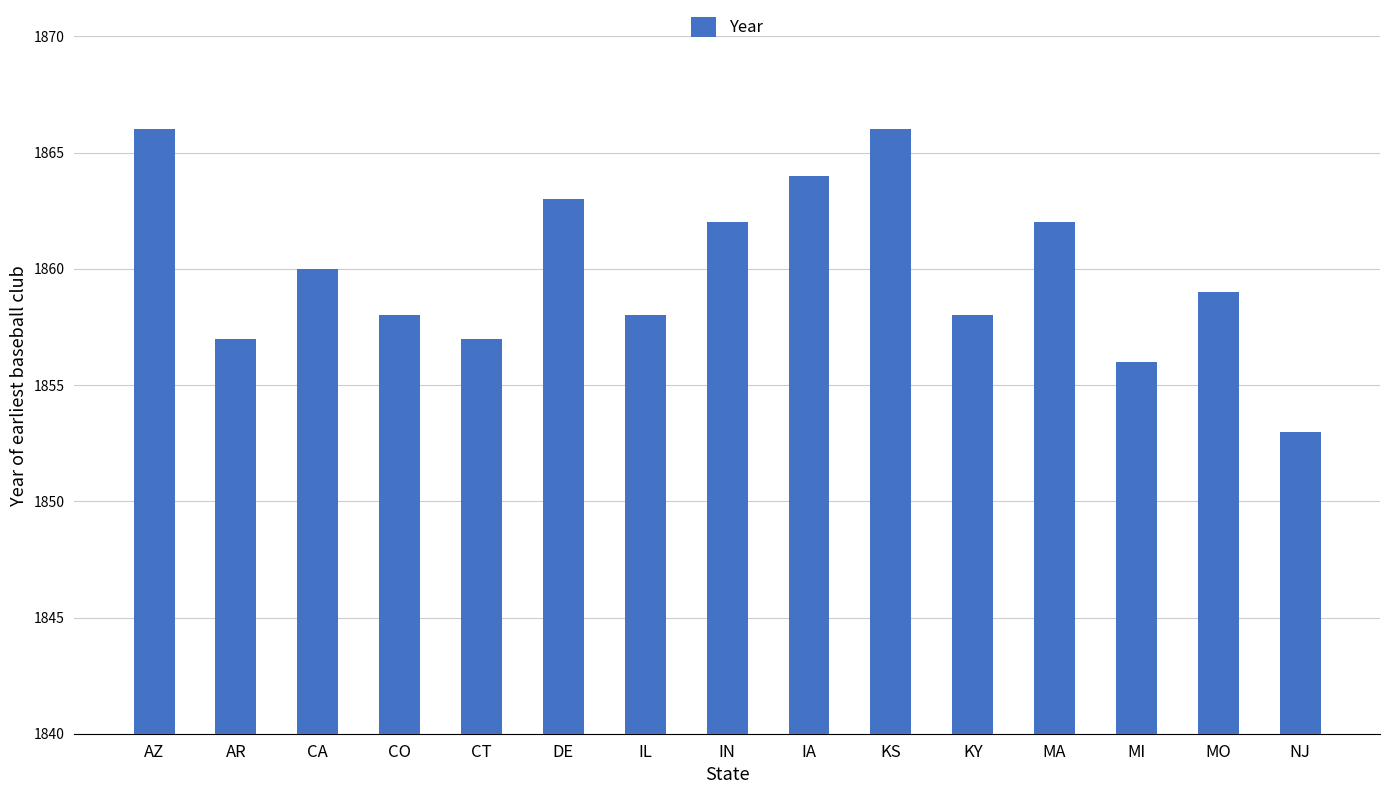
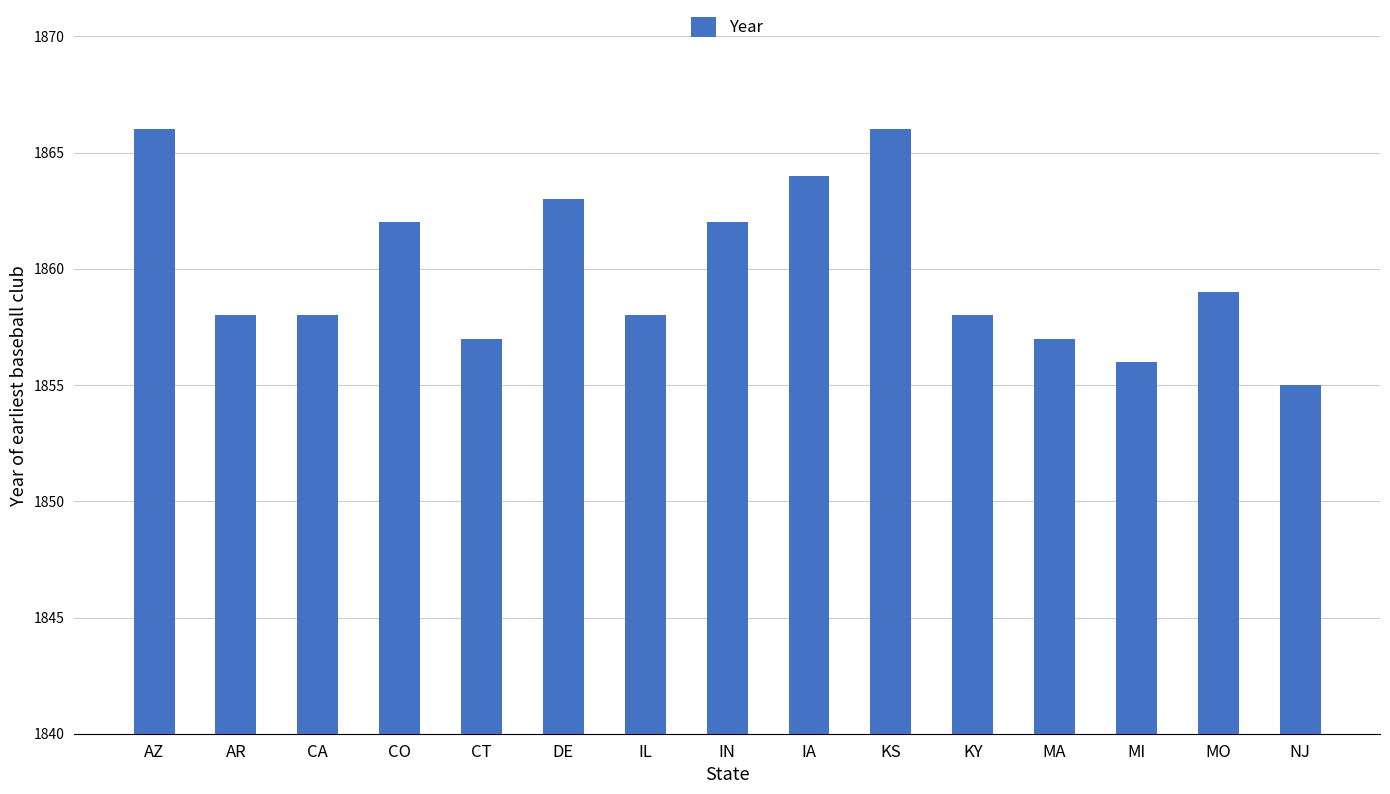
AR: 1857 -> 1858
CA: 1860 -> 1858
CO: 1858 -> 1862
MA: 1862 -> 1857
NJ: 1853 -> 1855
